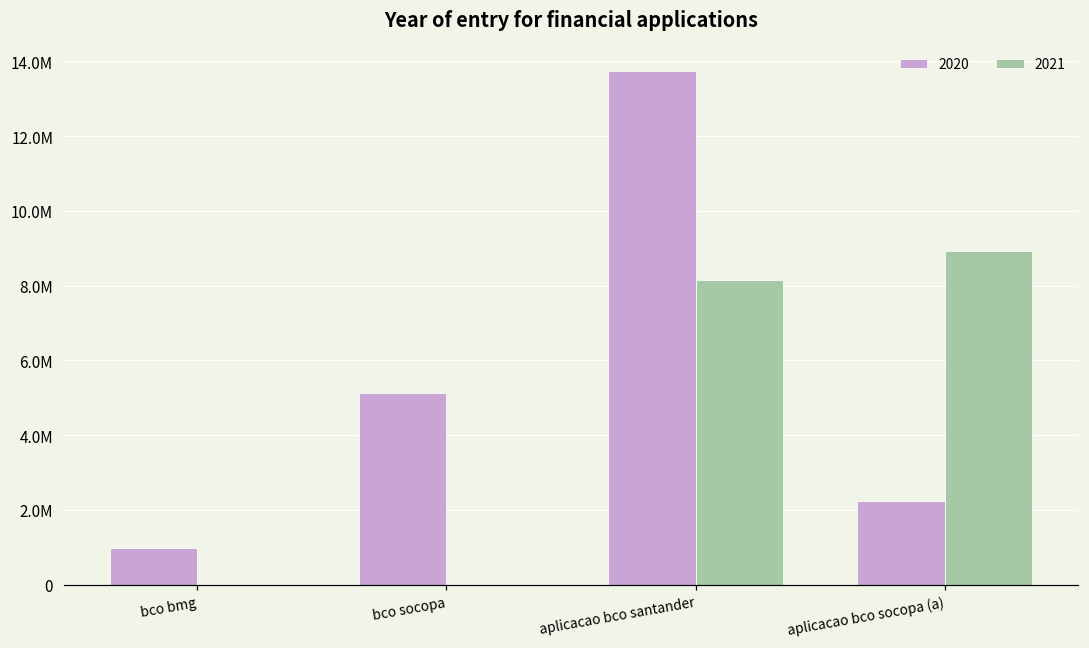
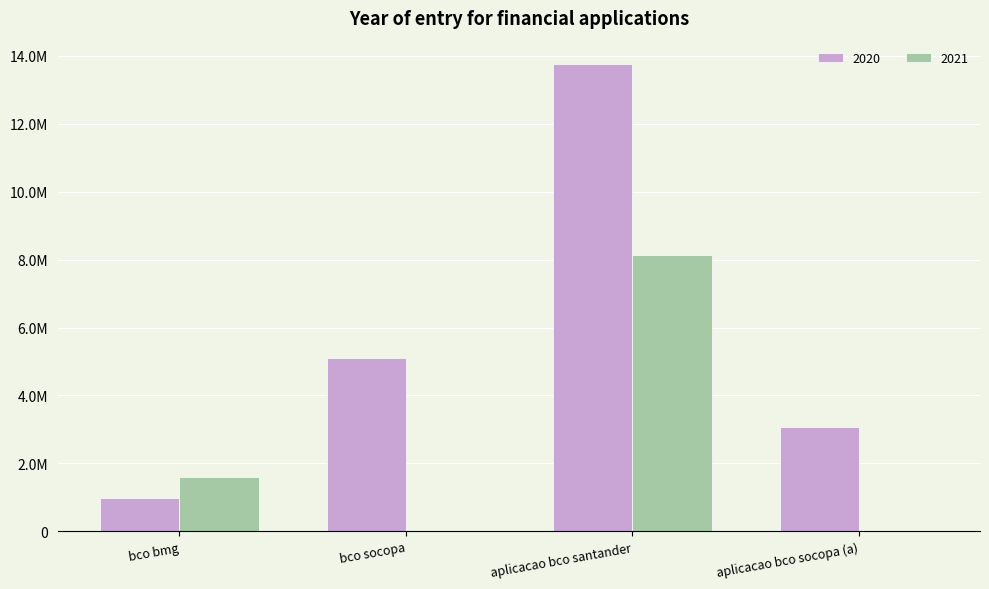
2021, bco bmg: 0 -> 1600000
2020, aplicacao bco socopa (a): 2200000 -> 3100000
2021, aplicacao bco socopa (a): 8900000 -> 0
